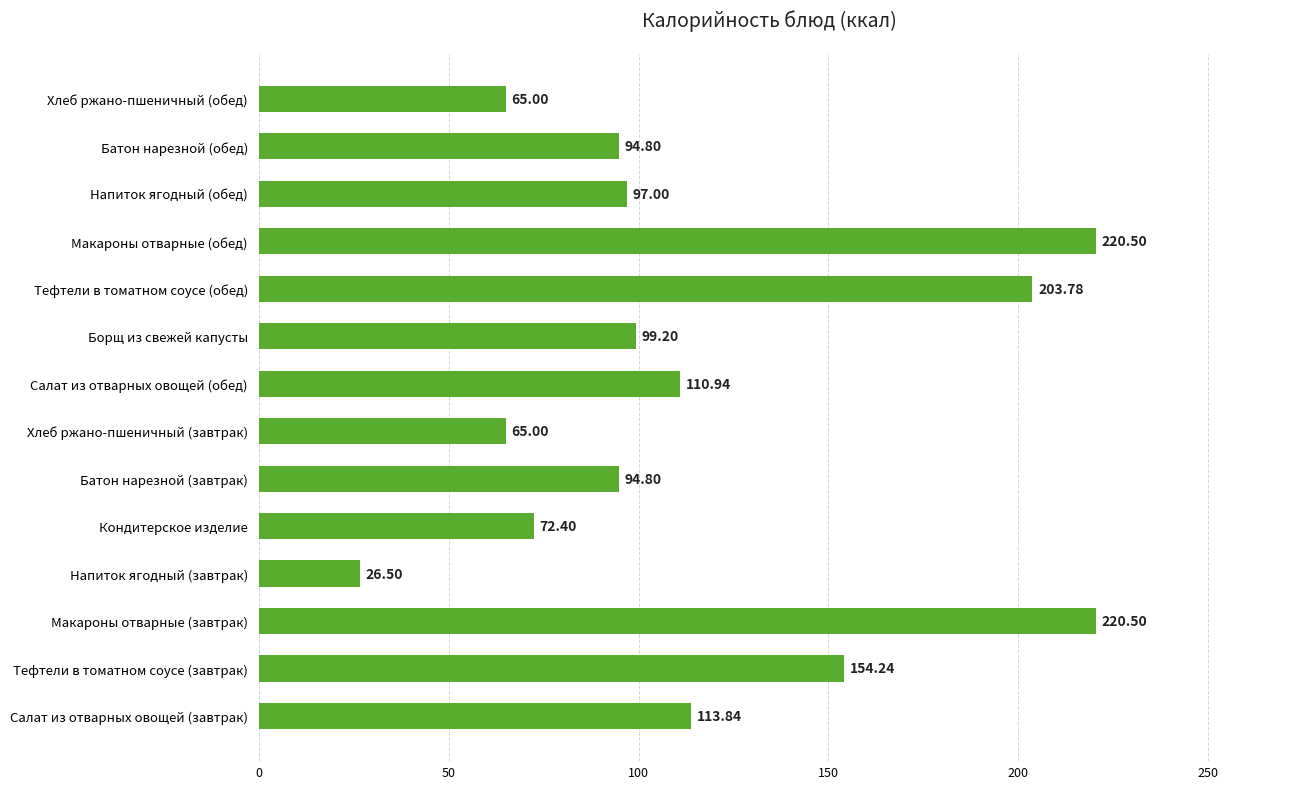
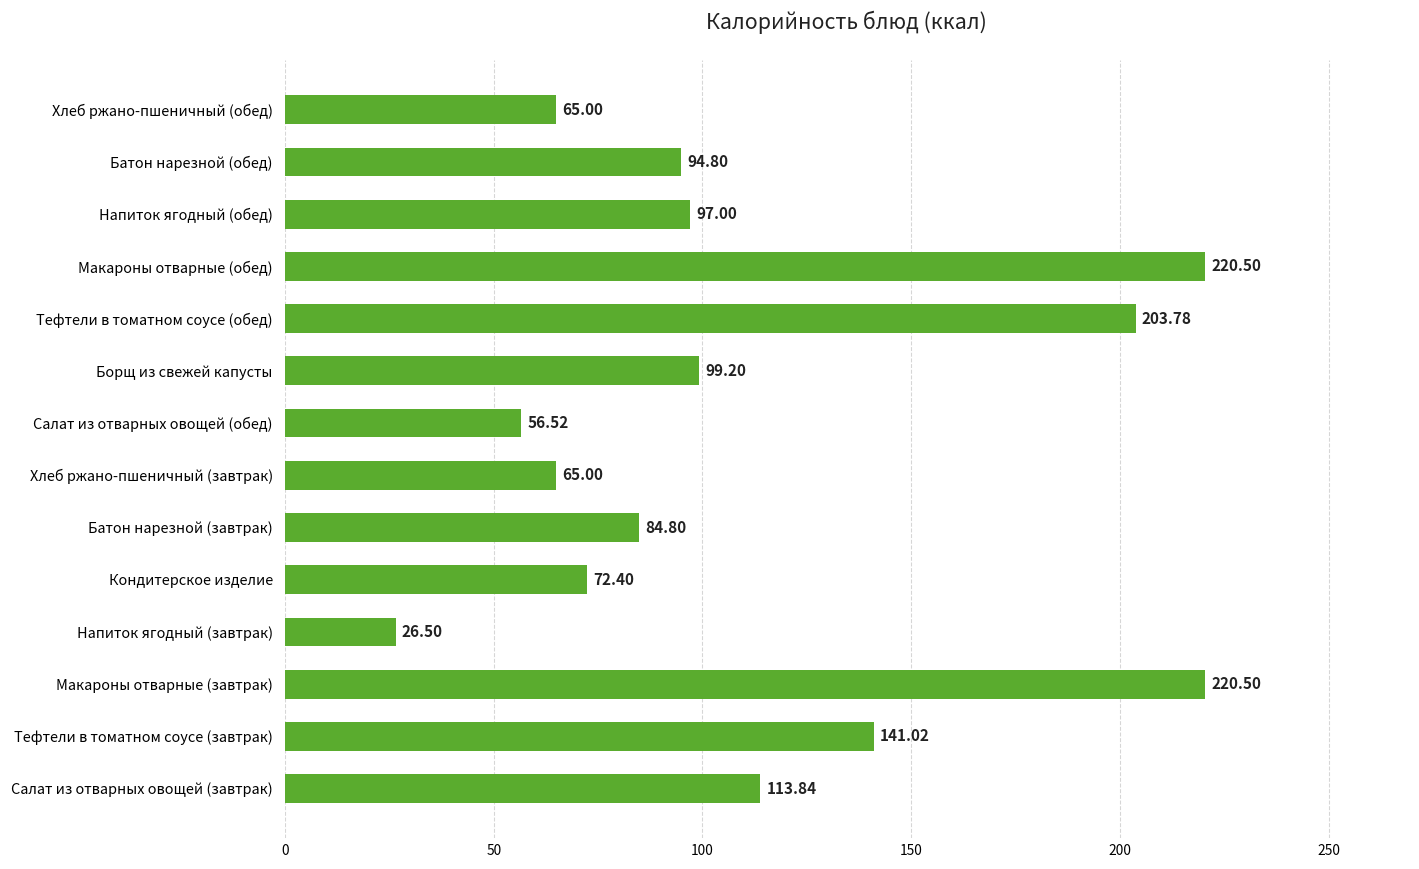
Салат из отварных овощей (обед): 110.94 -> 56.52
Батон нарезной (завтрак): 94.80 -> 84.80
Тефтели в томатном соусе (завтрак): 154.24 -> 141.02
